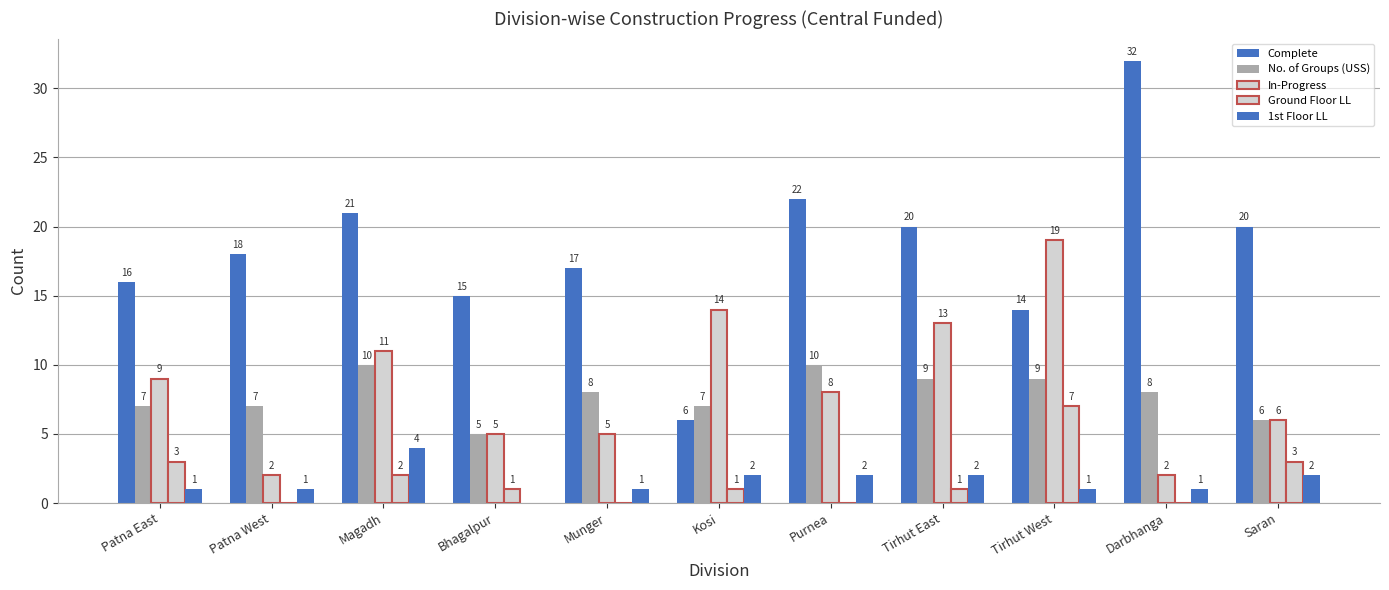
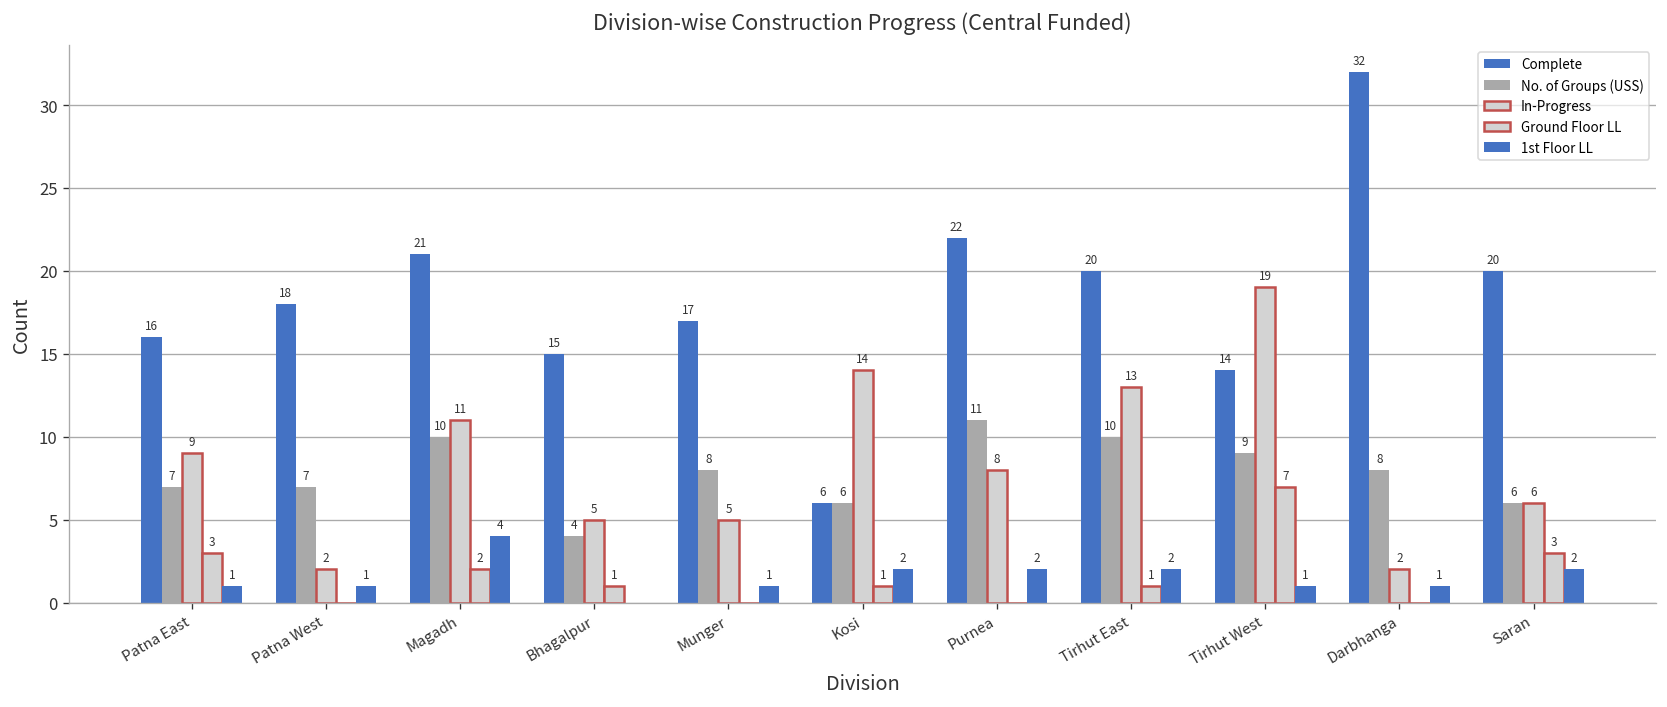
No. of Groups (USS), Bhagalpur: 5 -> 4
No. of Groups (USS), Kosi: 7 -> 6
No. of Groups (USS), Purnea: 10 -> 11
No. of Groups (USS), Tirhut East: 9 -> 10
